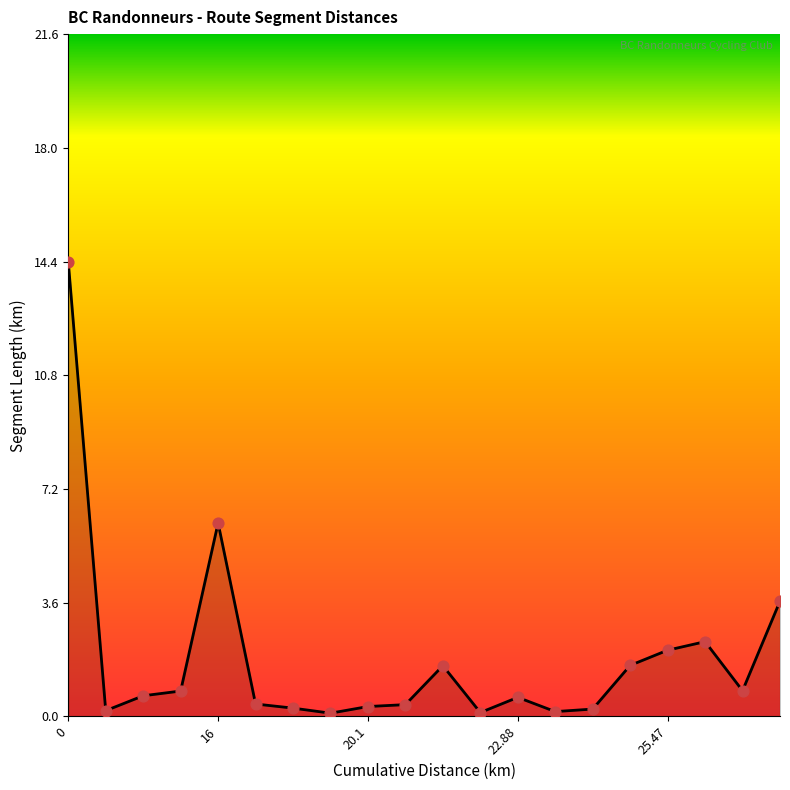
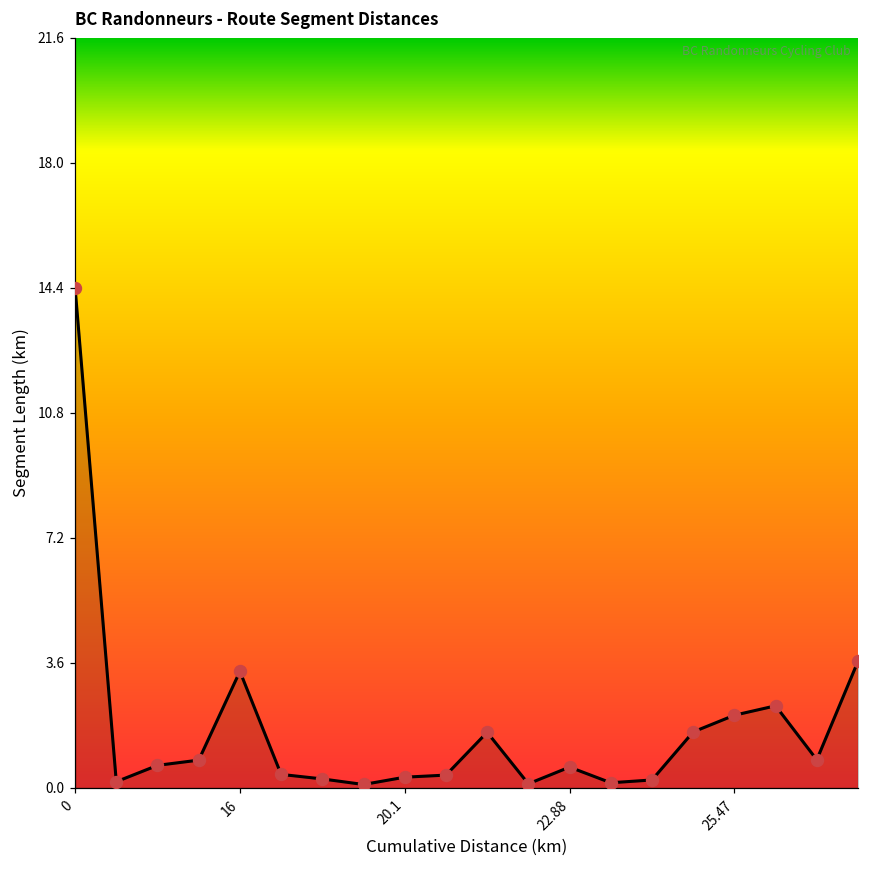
16: 6.1 -> 3.4
